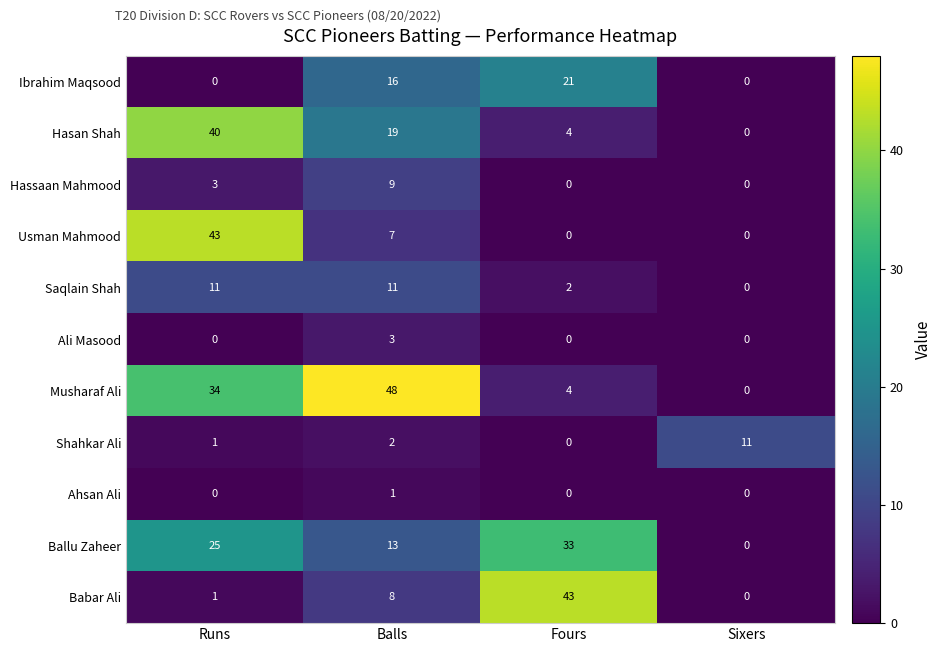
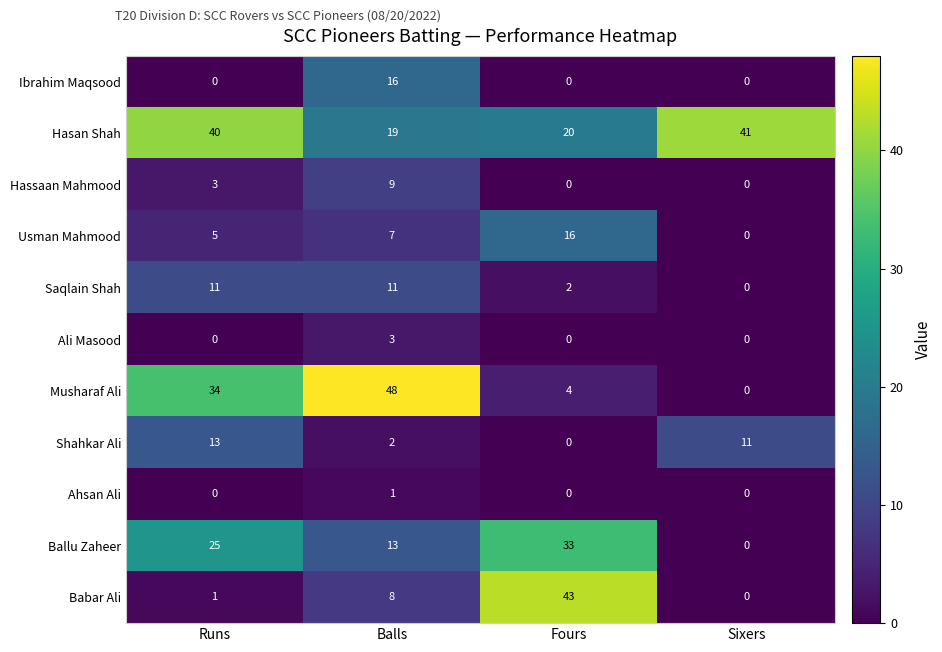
Ibrahim Maqsood, Fours: 21 -> 0
Hasan Shah, Fours: 4 -> 20
Hasan Shah, Sixers: 0 -> 41
Usman Mahmood, Runs: 43 -> 5
Usman Mahmood, Fours: 0 -> 16
Shahkar Ali, Runs: 1 -> 13
